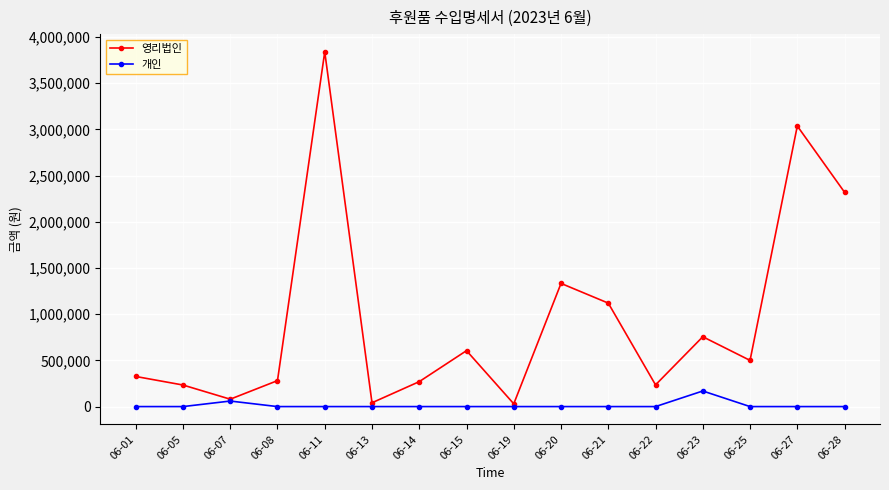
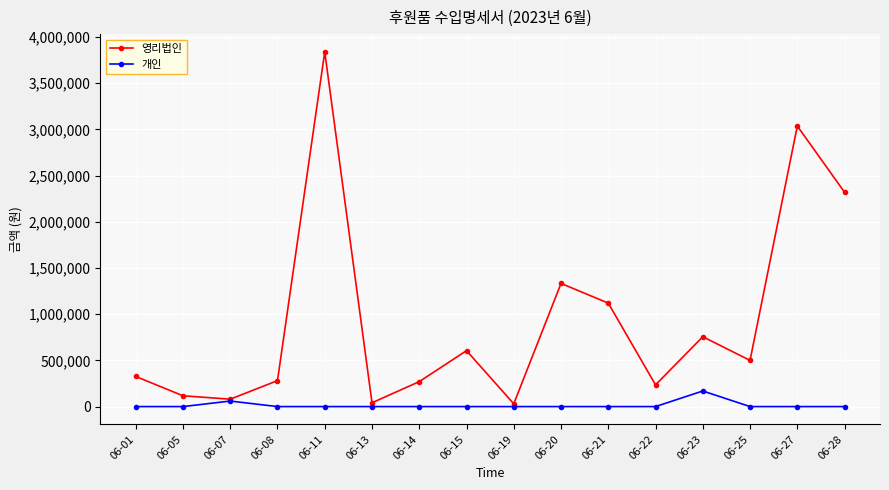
영리법인, 06-05: 200,000 -> 100,000
